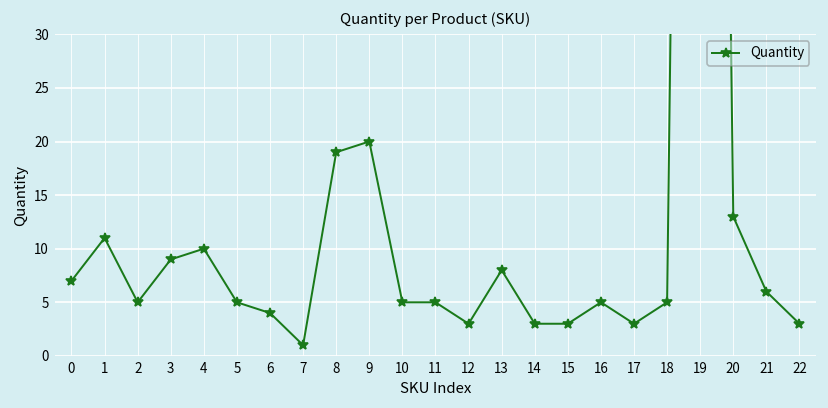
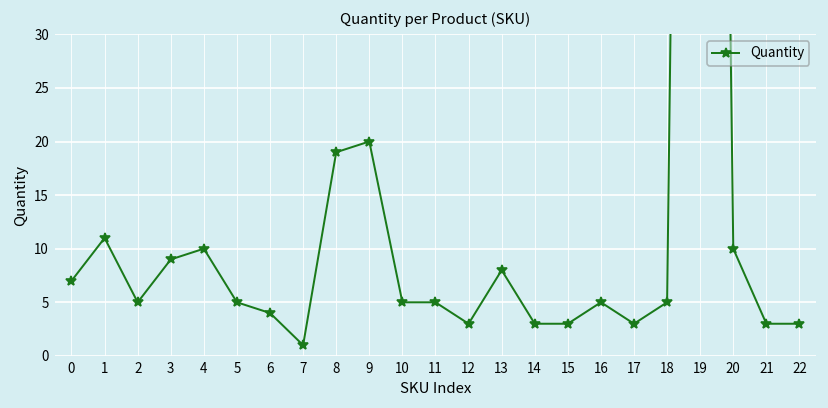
20: 13 -> 10
21: 6 -> 3
